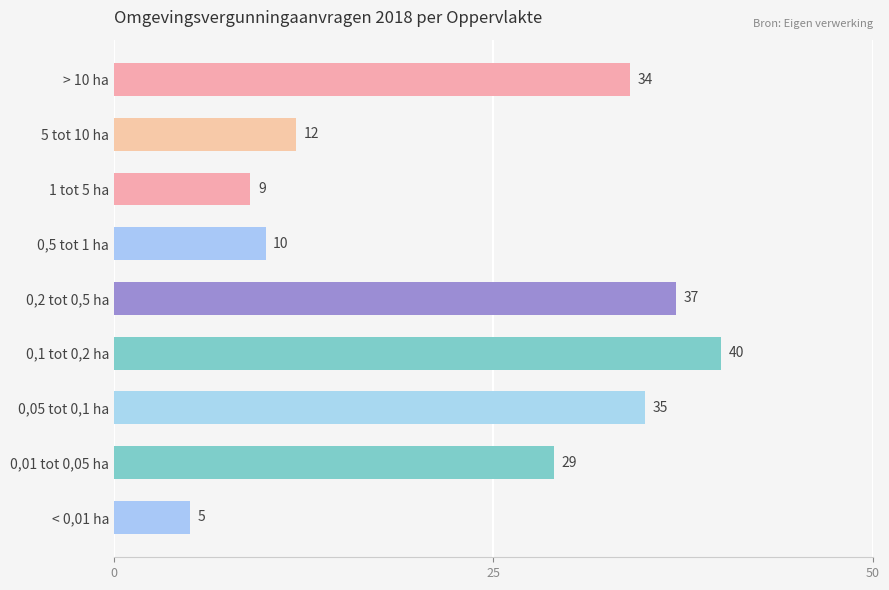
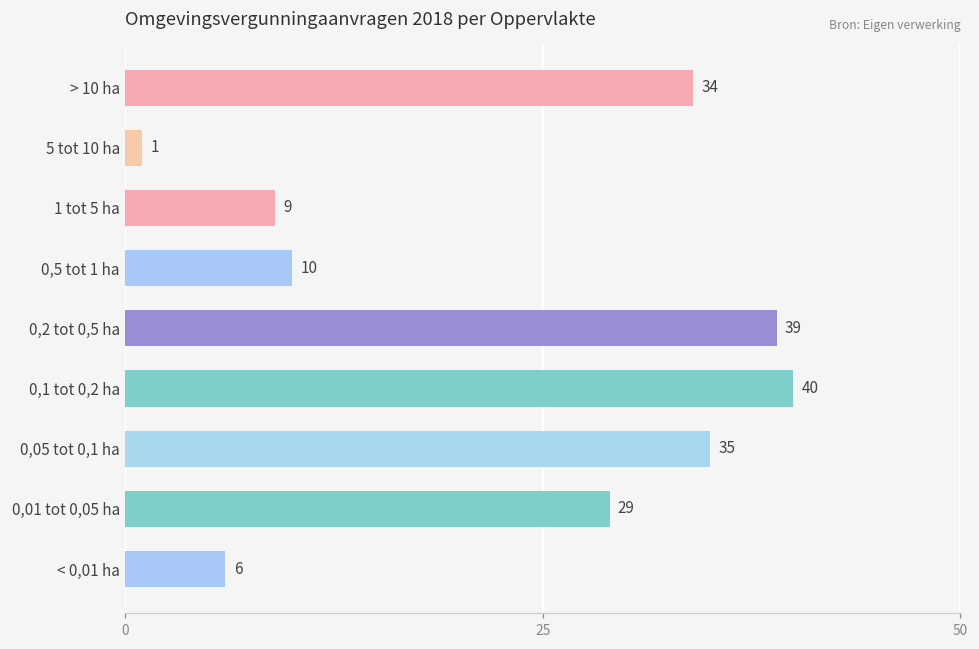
5 tot 10 ha: 12 -> 1
0,2 tot 0,5 ha: 37 -> 39
< 0,01 ha: 5 -> 6
